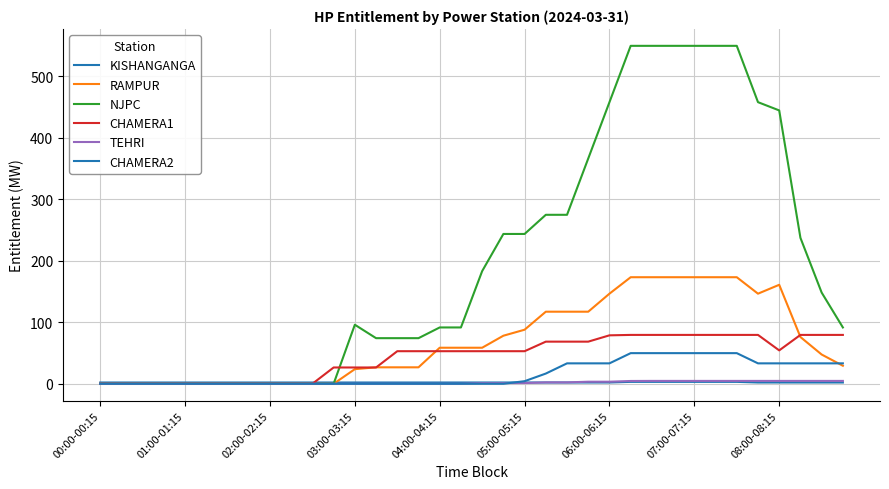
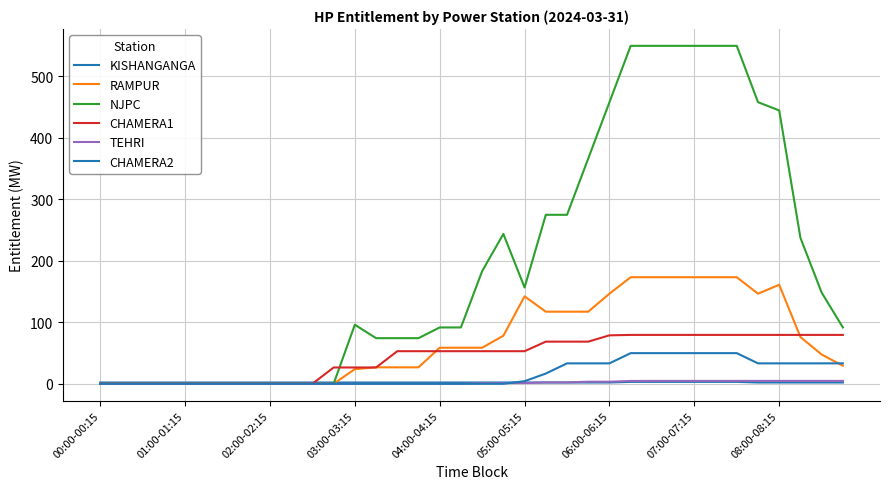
RAMPUR, 05:00-05:15: 90 -> 140
NJPC, 05:00-05:15: 240 -> 160
CHAMERA1, 08:00-08:15: 50 -> 80
